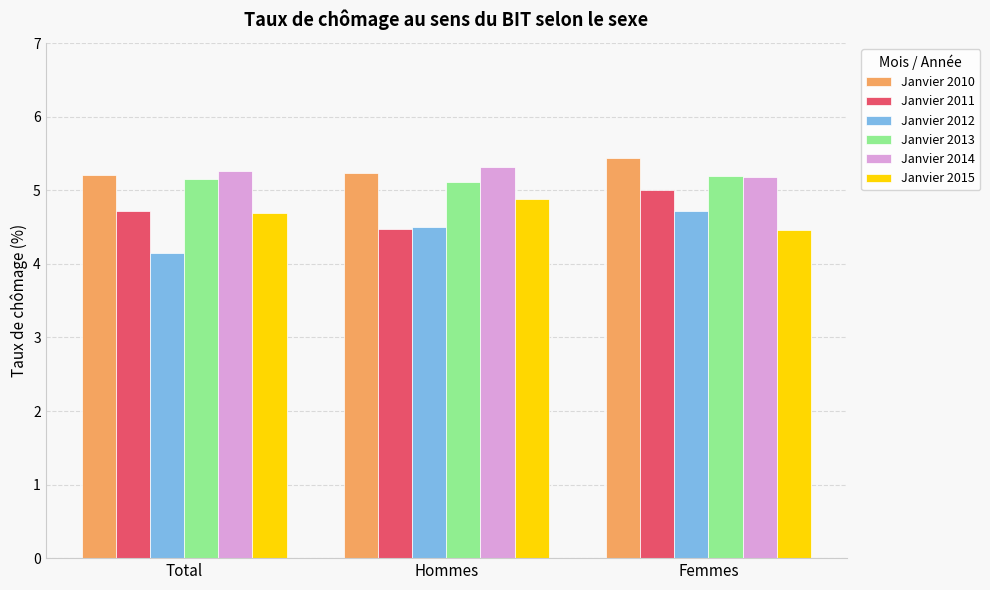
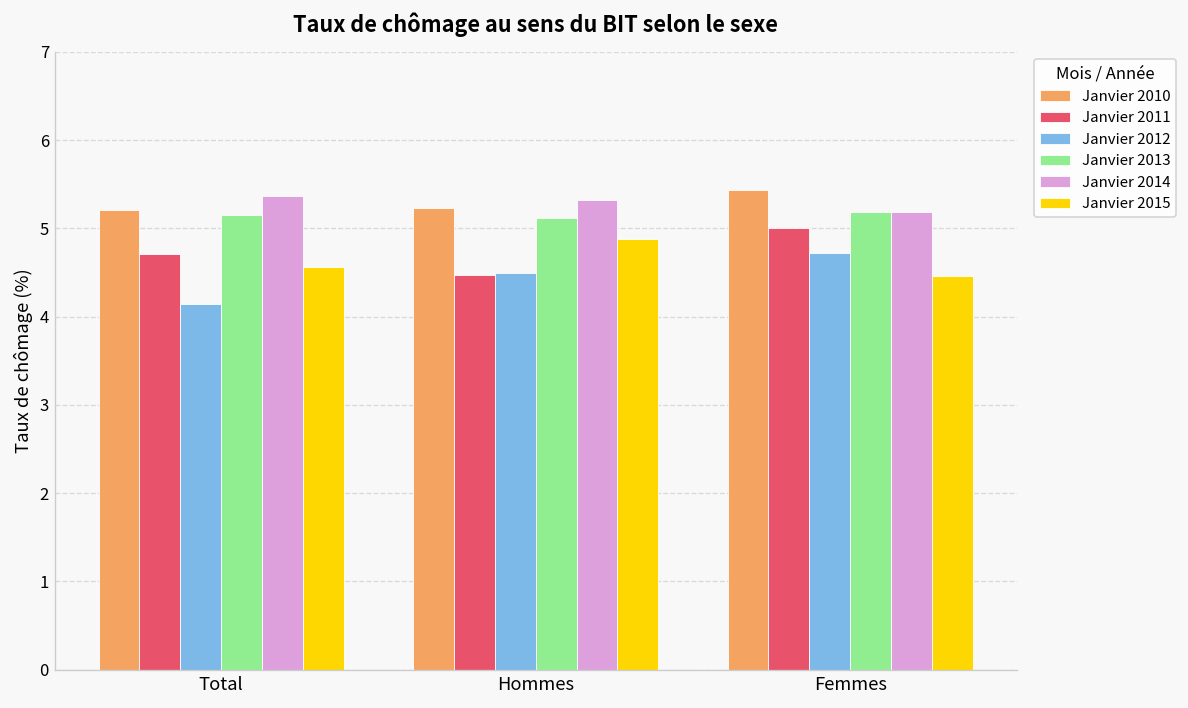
Janvier 2014, Total: 5.3 -> 5.4
Janvier 2015, Total: 4.7 -> 4.6
